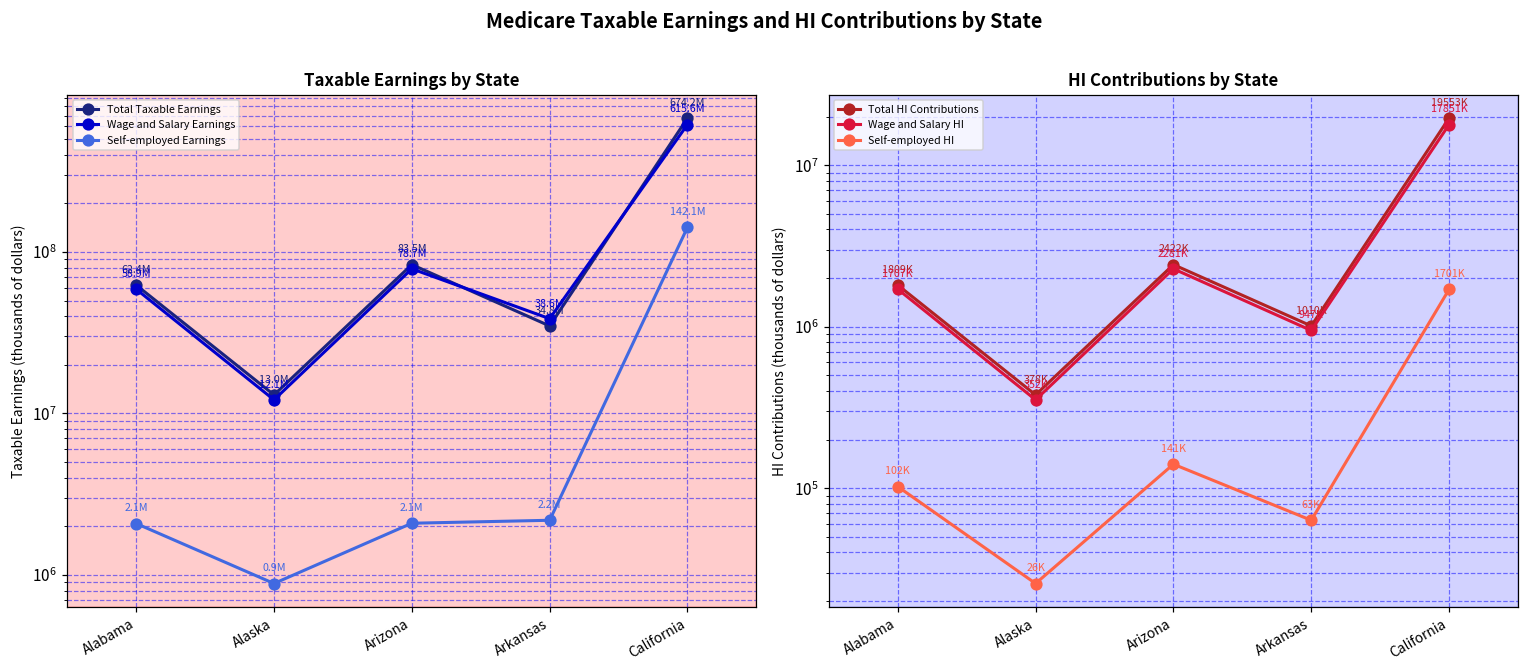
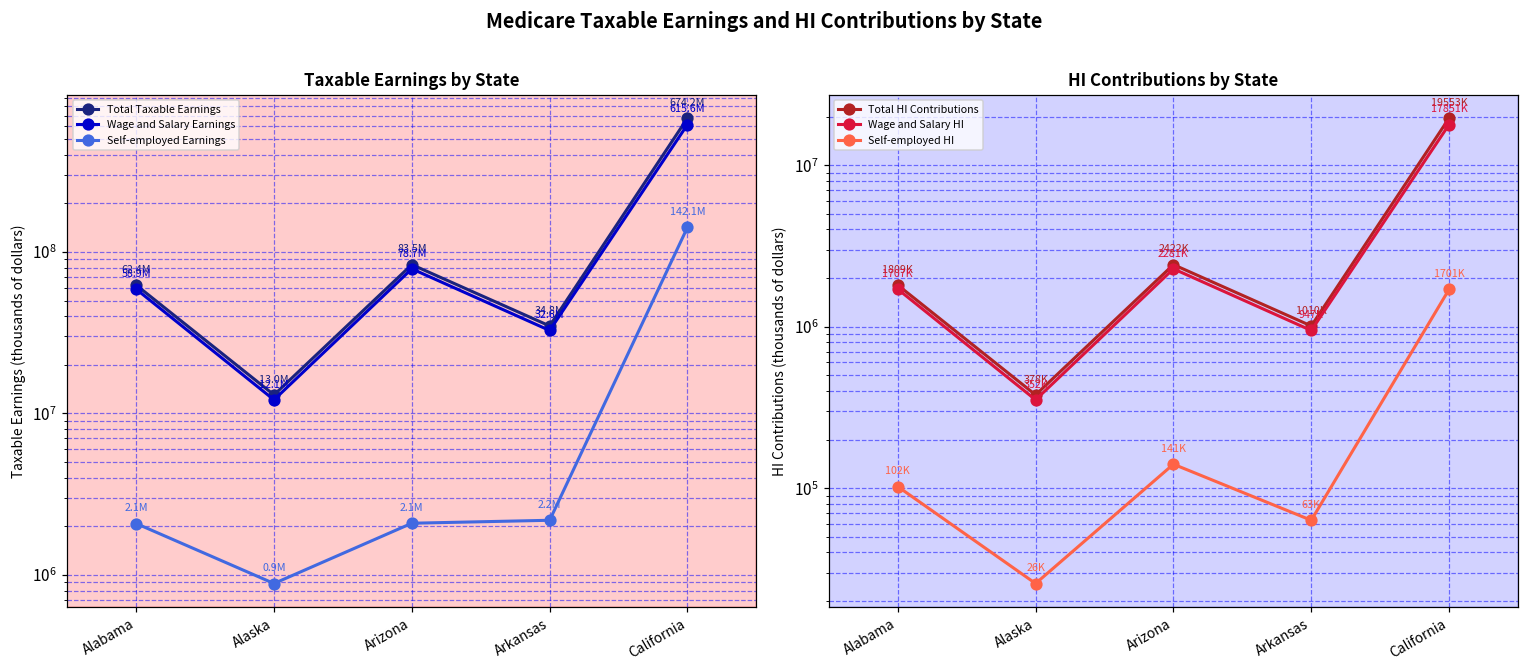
Taxable Earnings by State, Wage and Salary Earnings, Arkansas: 38.6M -> 32.6M
